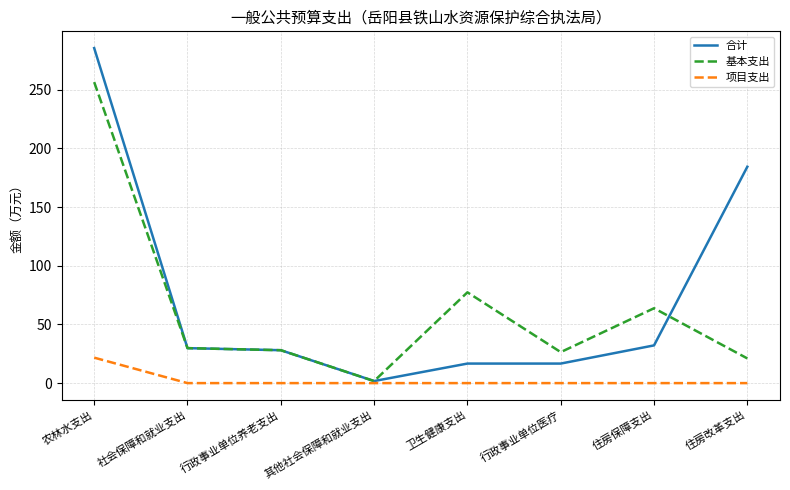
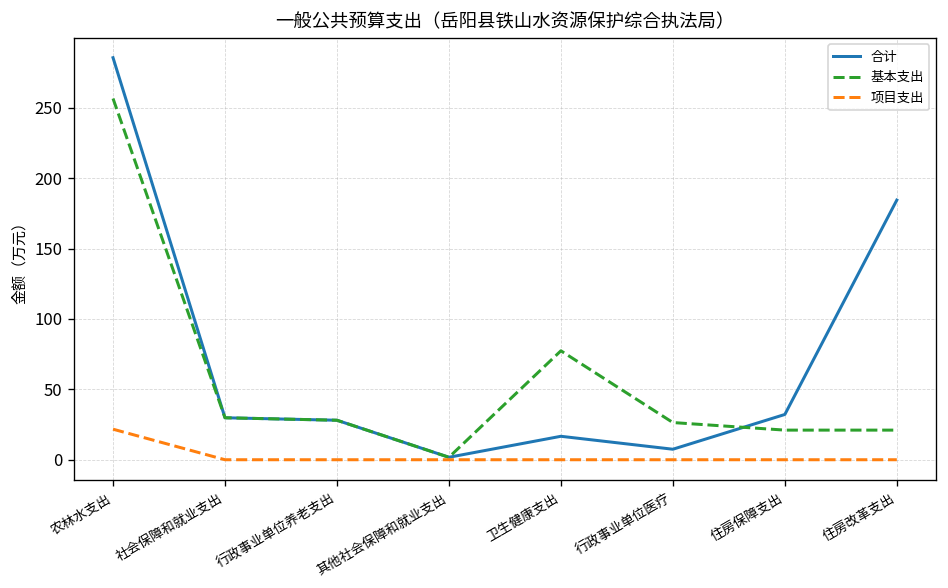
合计, 行政事业单位医疗: 17 -> 7
基本支出, 住房保障支出: 64 -> 21
